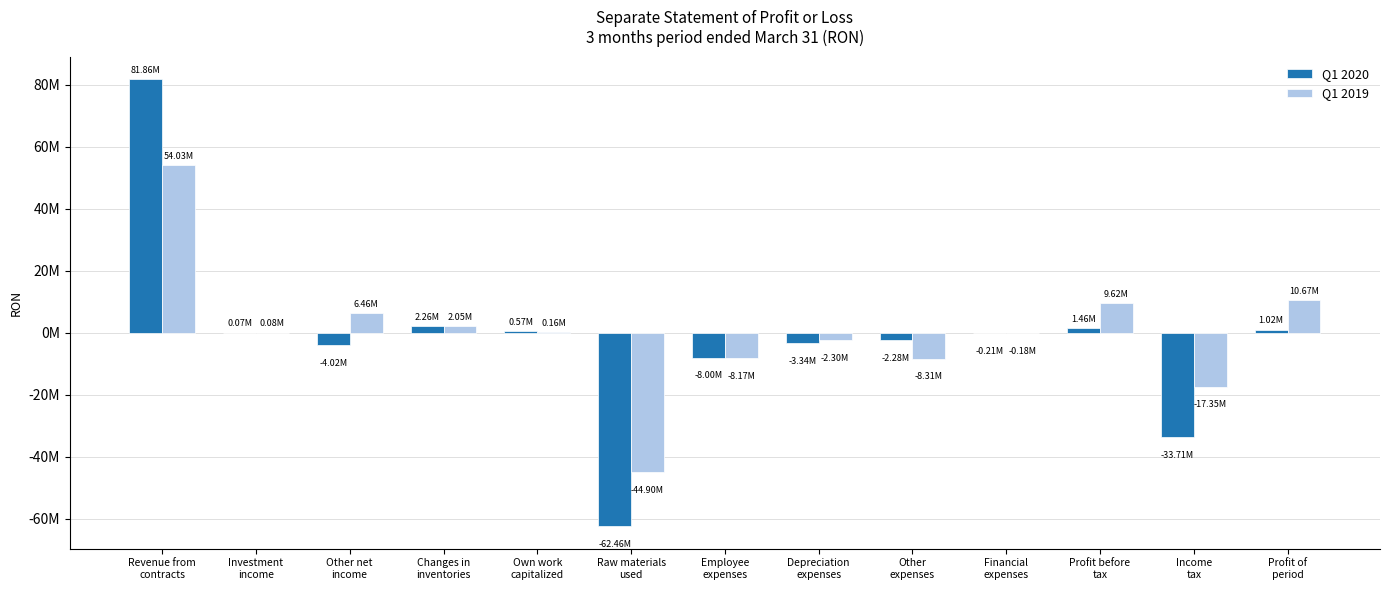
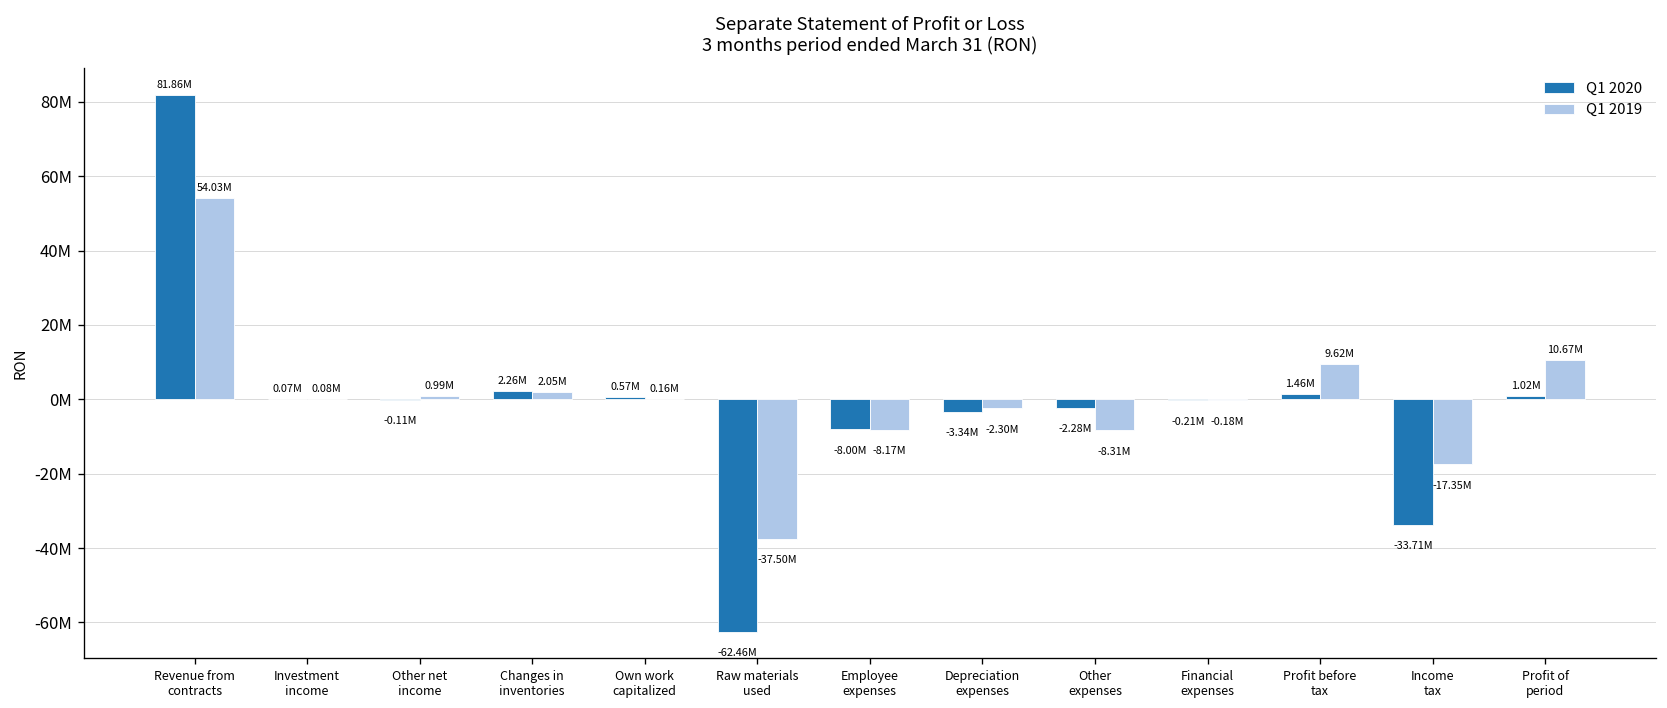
Q1 2020, Other net income: -4.02M -> -0.11M
Q1 2019, Other net income: 6.46M -> 0.99M
Q1 2019, Raw materials used: -44.90M -> -37.50M
